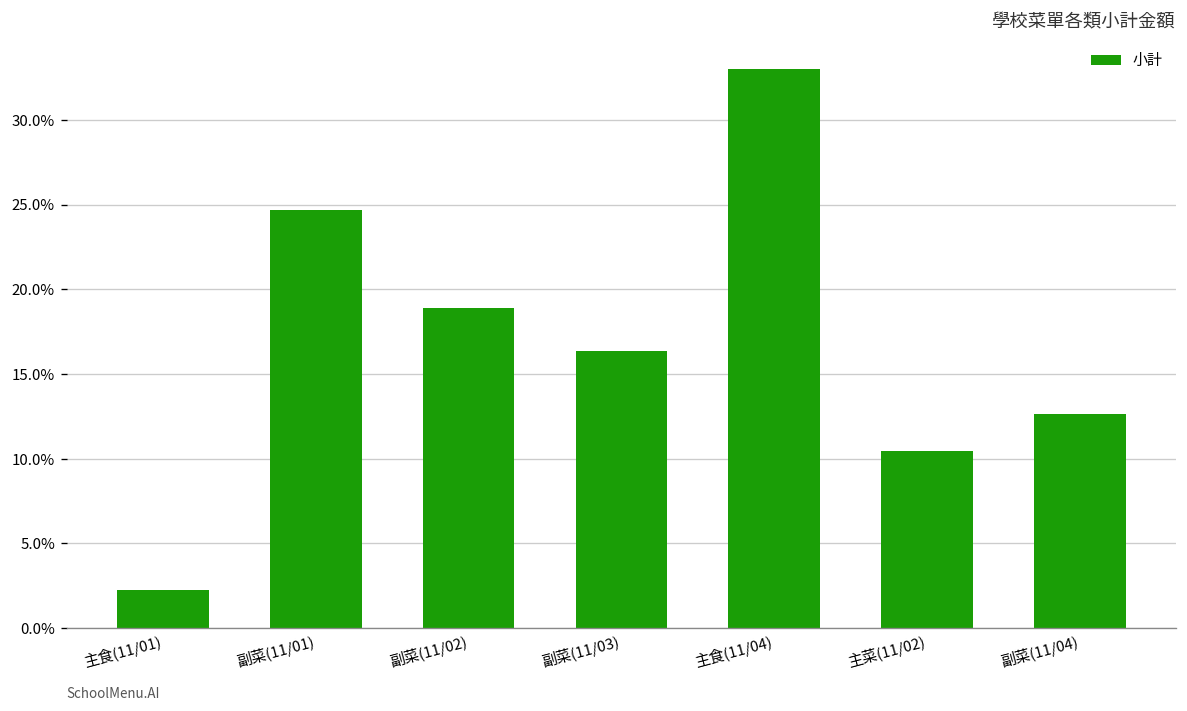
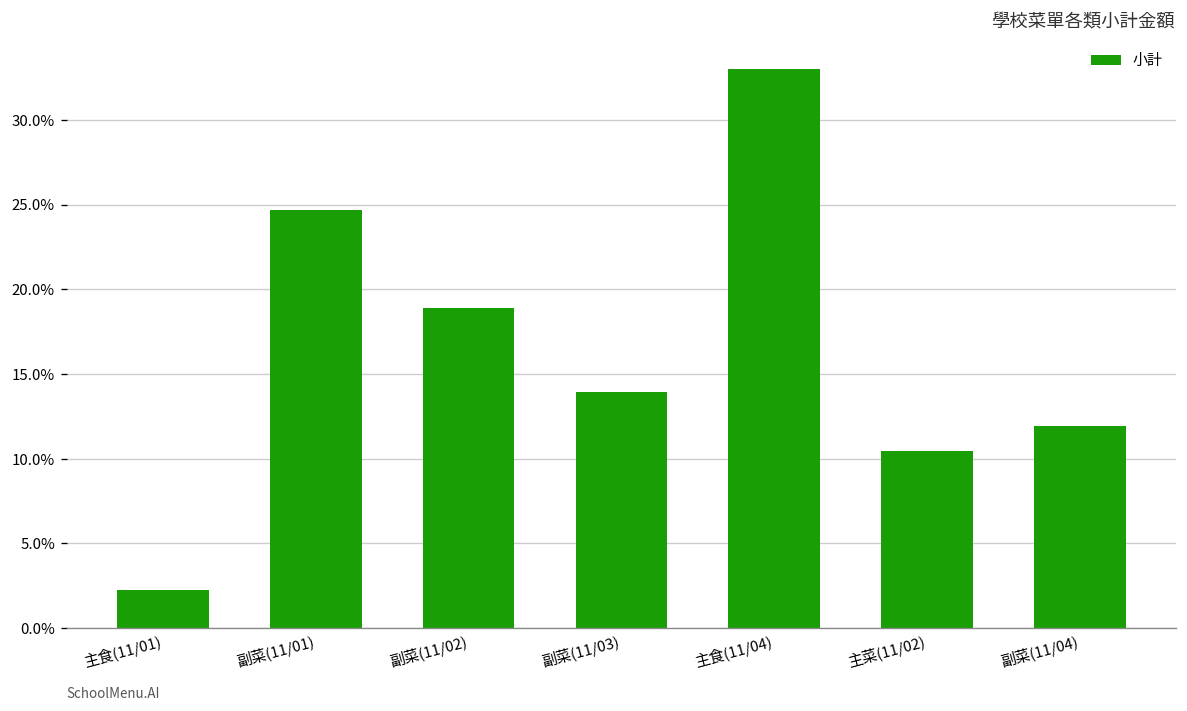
副菜(11/03): 16.4% -> 13.9%
副菜(11/04): 12.6% -> 11.9%
